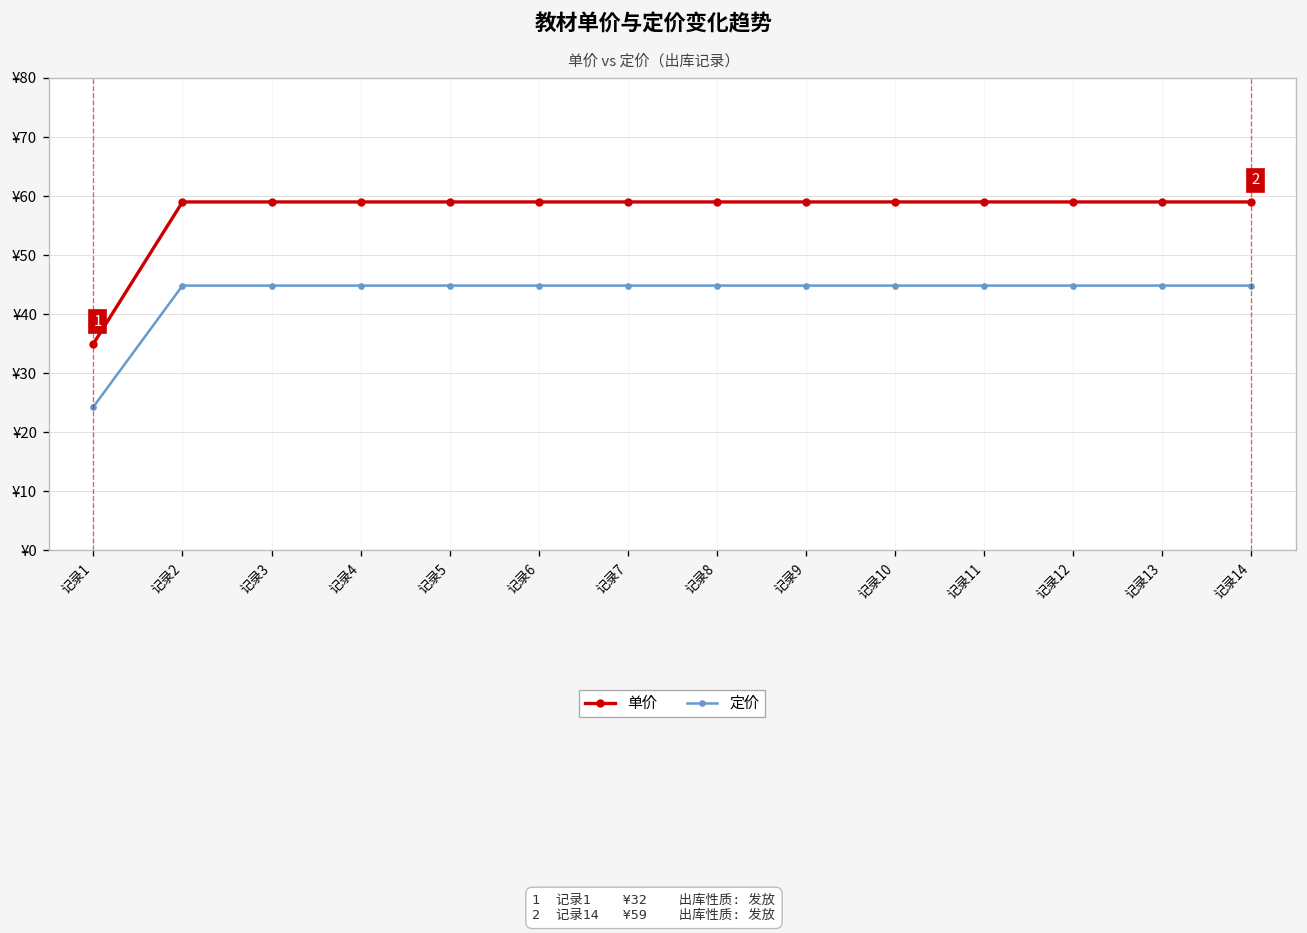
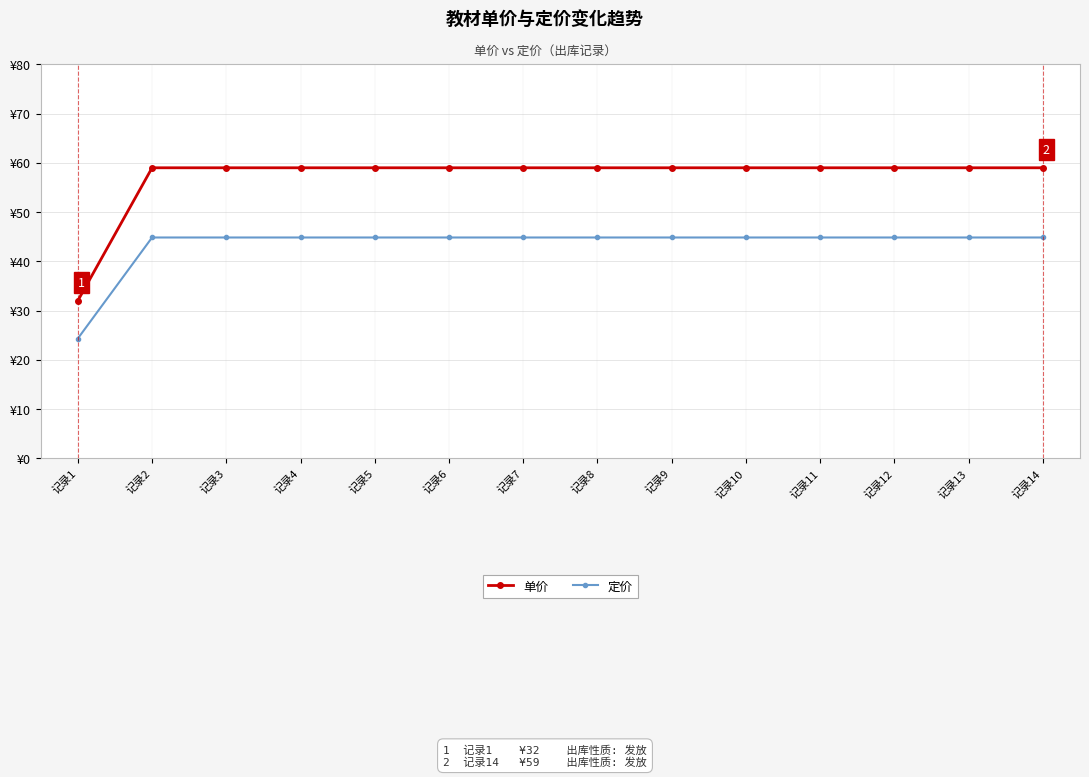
单价, 记录1: ¥35 -> ¥32
